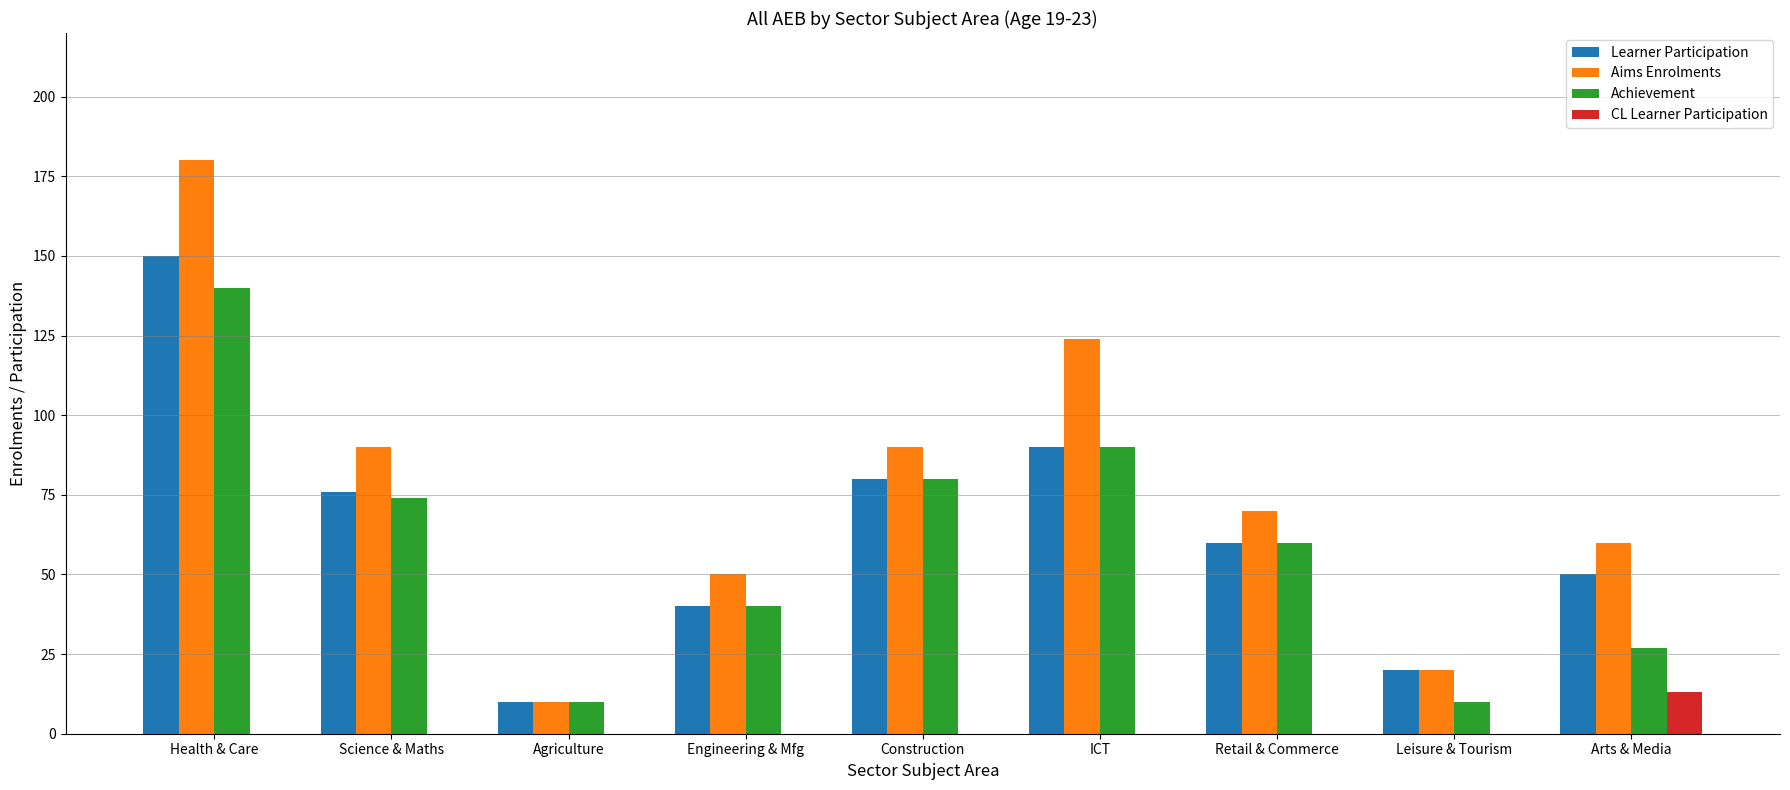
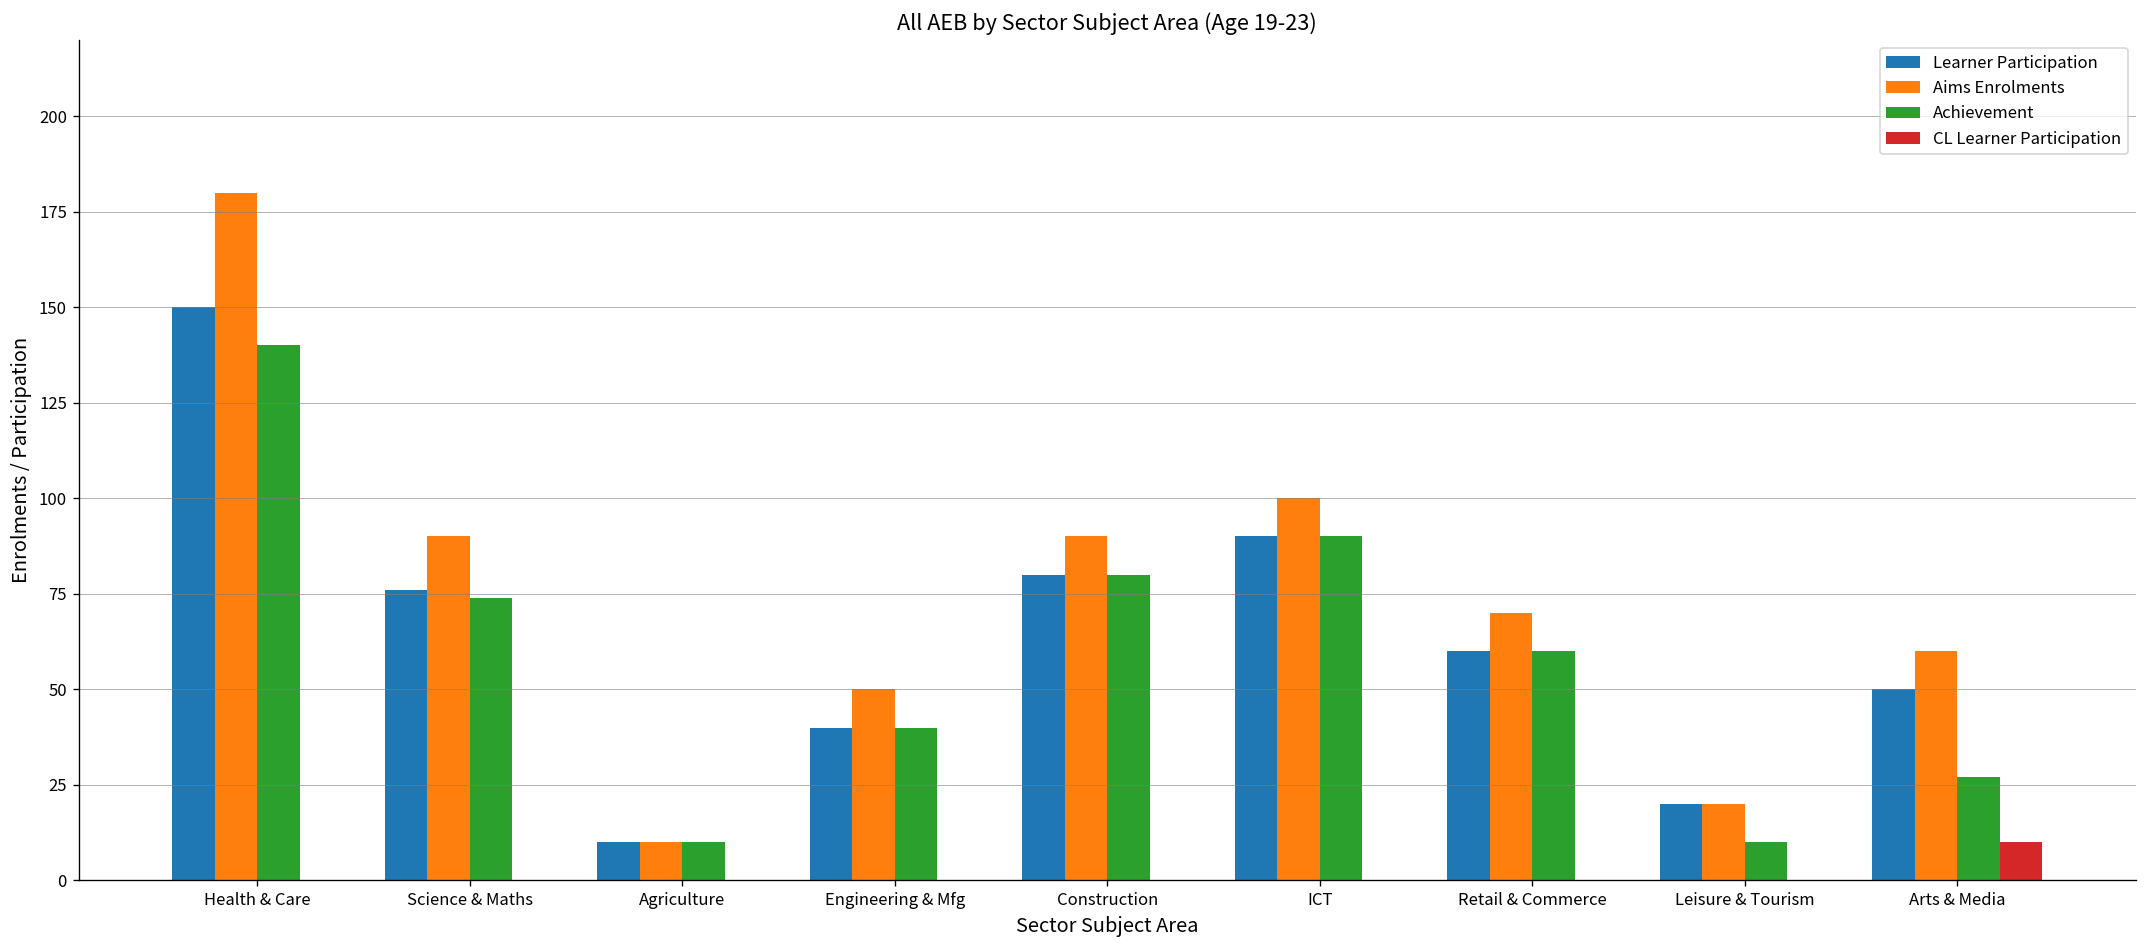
Aims Enrolments, ICT: 124 -> 100
CL Learner Participation, Arts & Media: 13 -> 10
